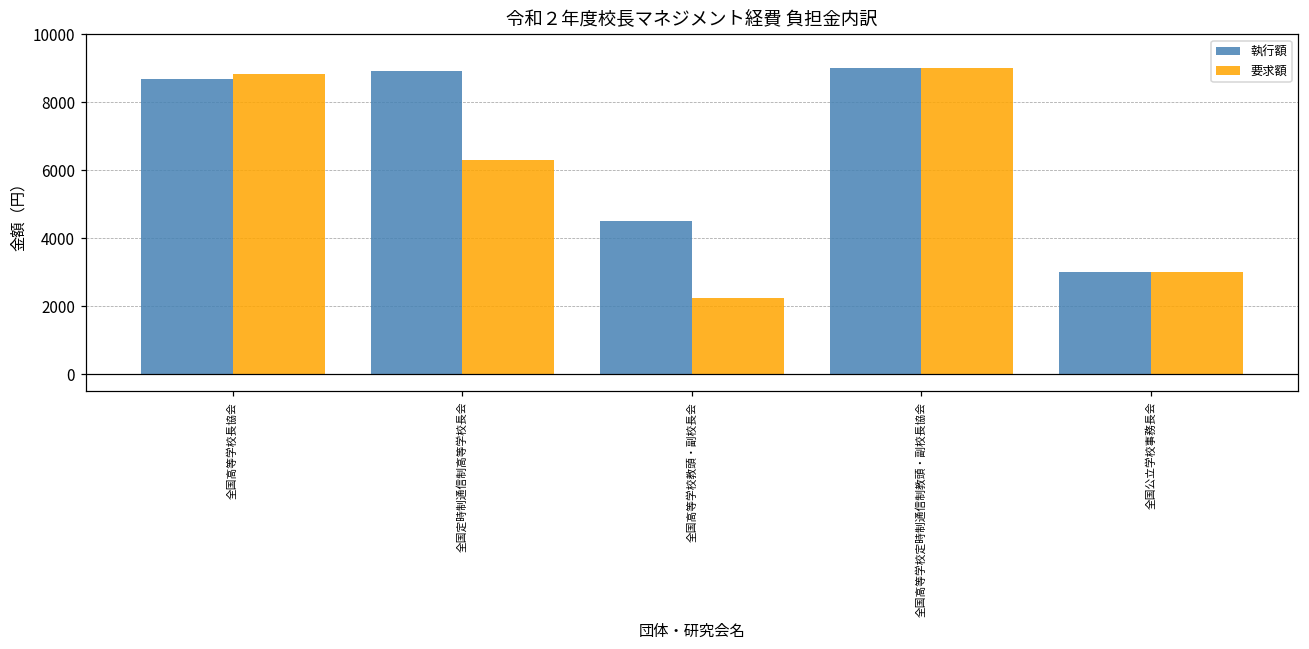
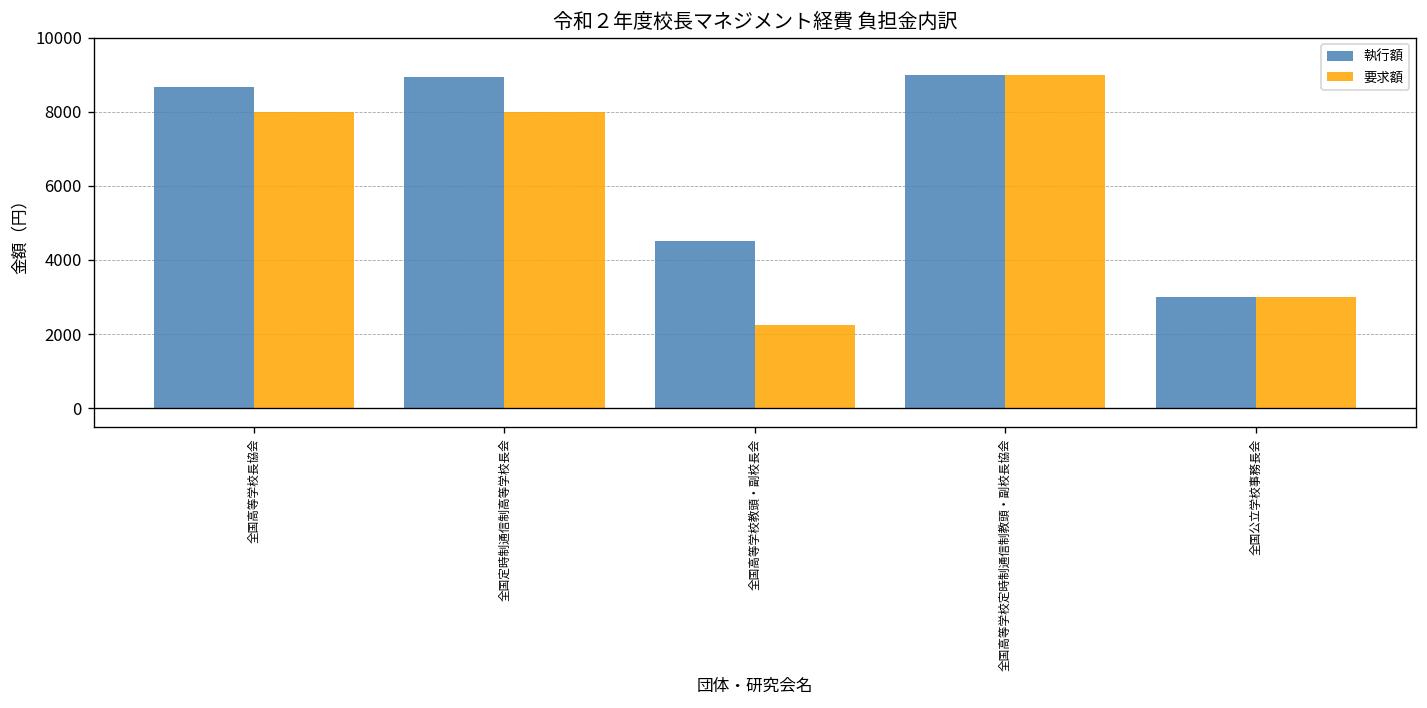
要求額, 全国高等学校長協会: 8800 -> 8000
要求額, 全国定時制通信制高等学校長会: 6300 -> 8000
